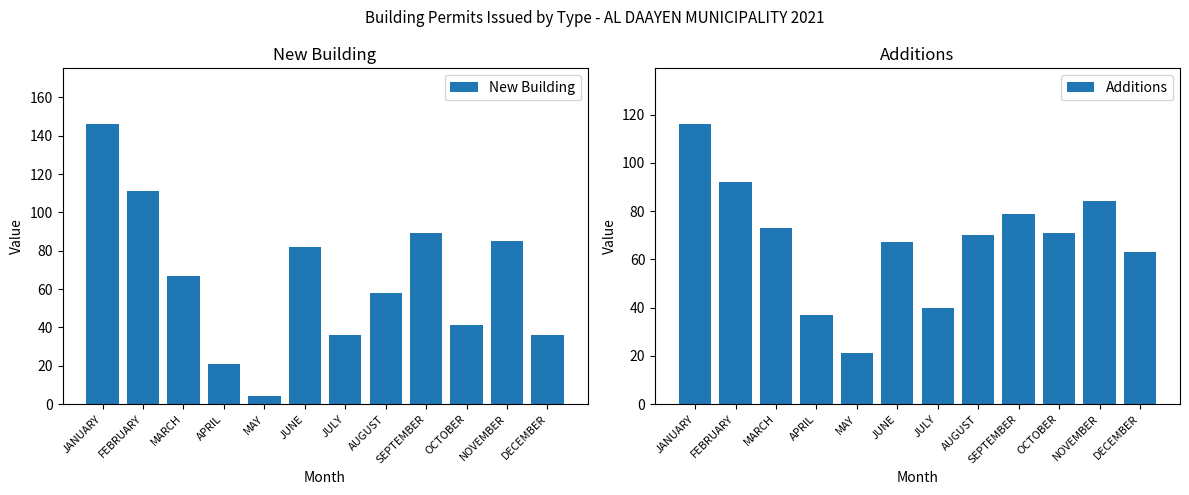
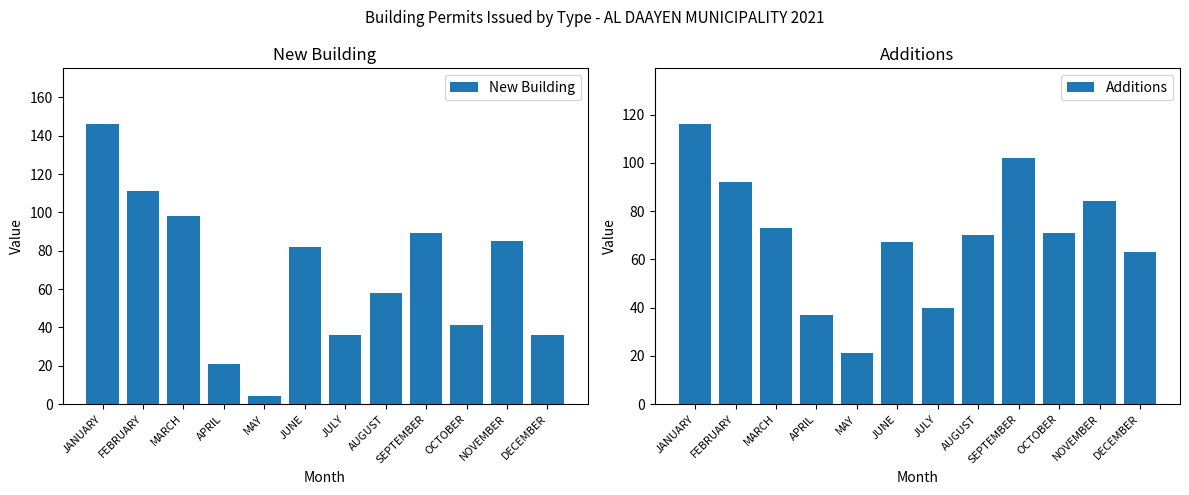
New Building, MARCH: 67 -> 98
Additions, SEPTEMBER: 79 -> 102
